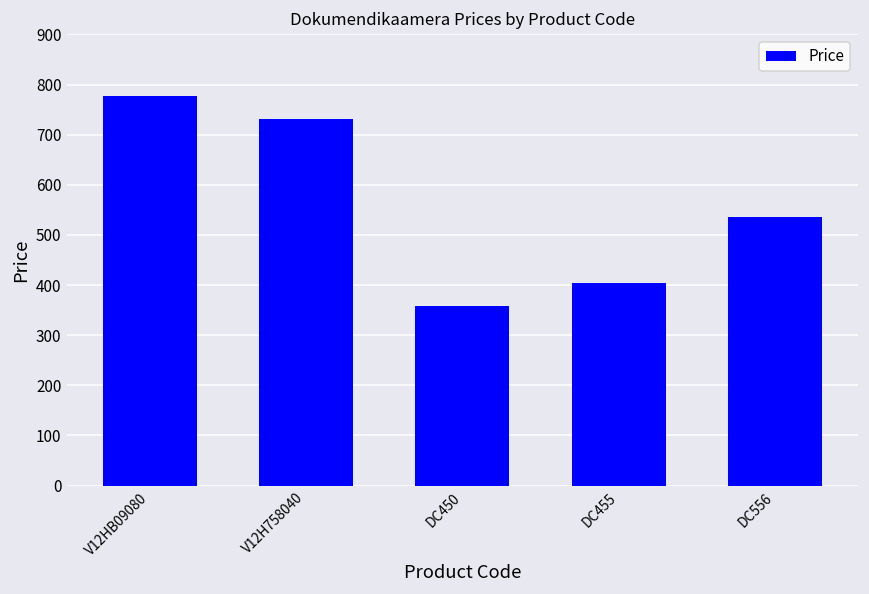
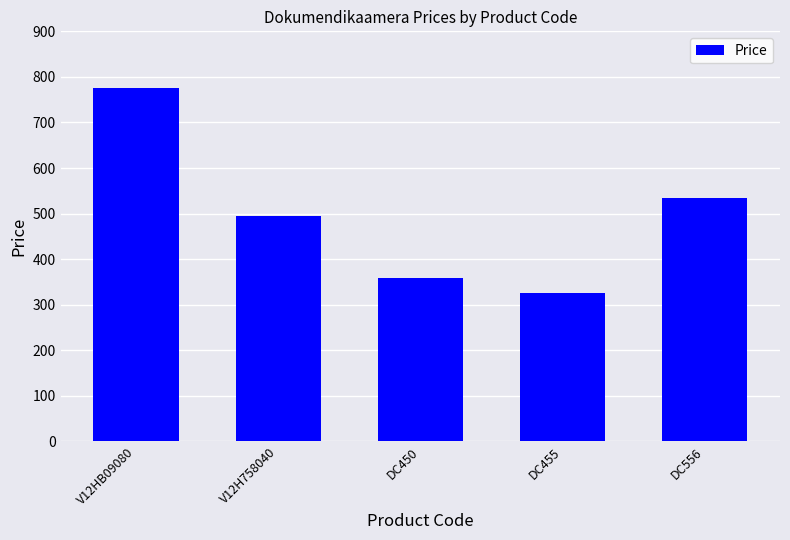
V12H758040: 730 -> 500
DC455: 410 -> 330
